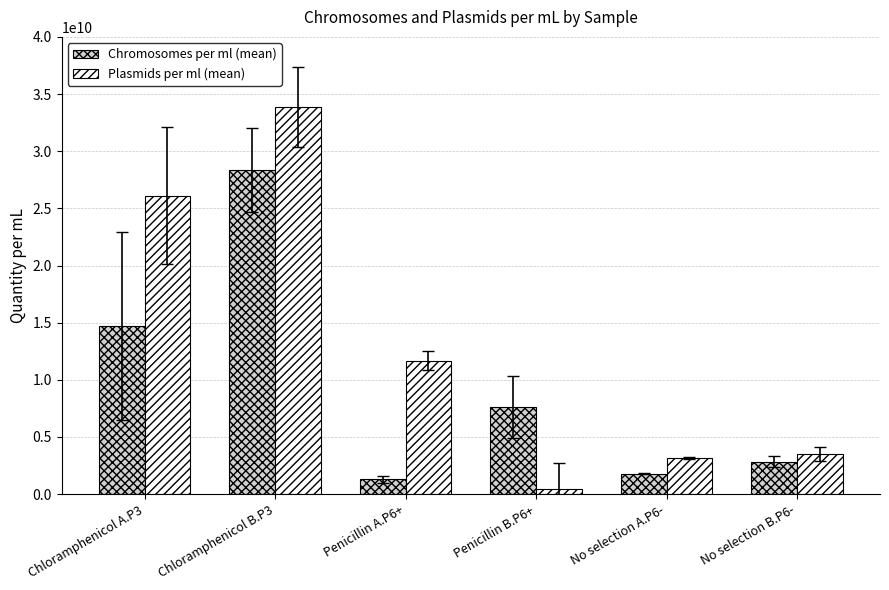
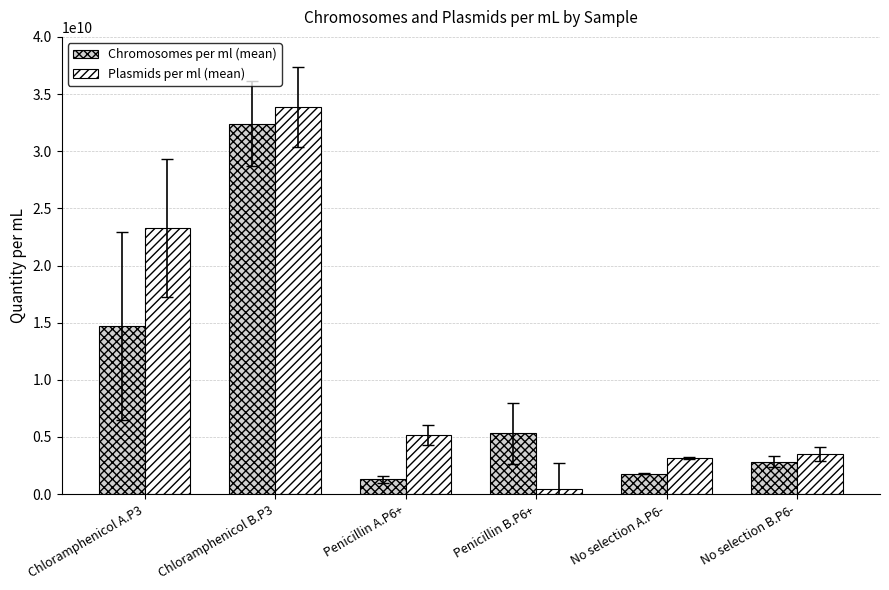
Plasmids per ml (mean), Chloramphenicol A.P3: 26100000000 -> 23300000000
Chromosomes per ml (mean), Chloramphenicol B.P3: 28300000000 -> 32400000000
Plasmids per ml (mean), Penicillin A.P6+: 11700000000 -> 5200000000
Chromosomes per ml (mean), Penicillin B.P6+: 7600000000 -> 5300000000
